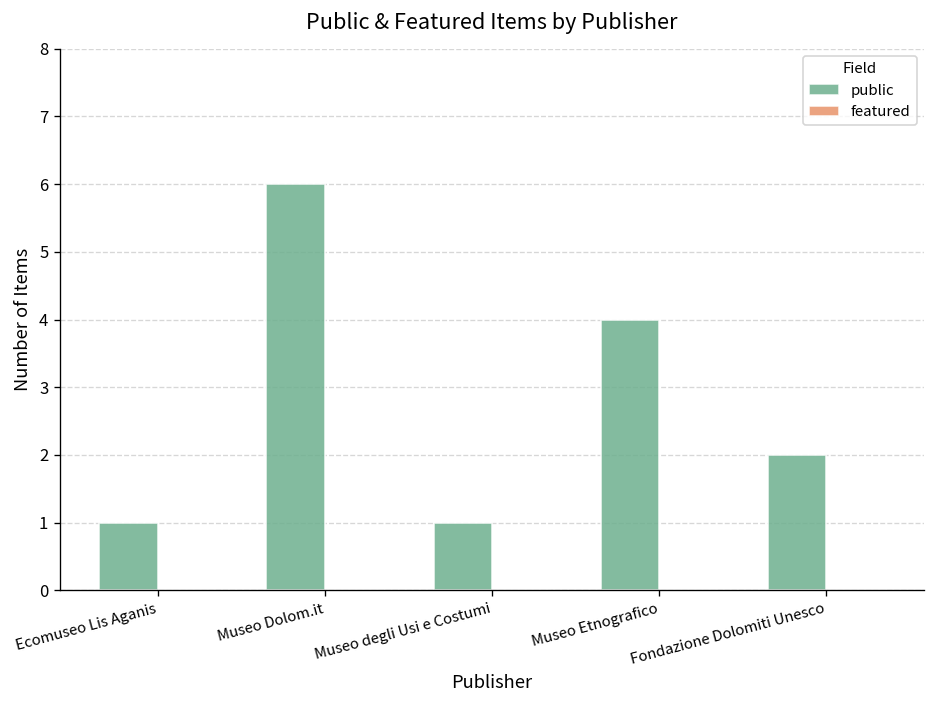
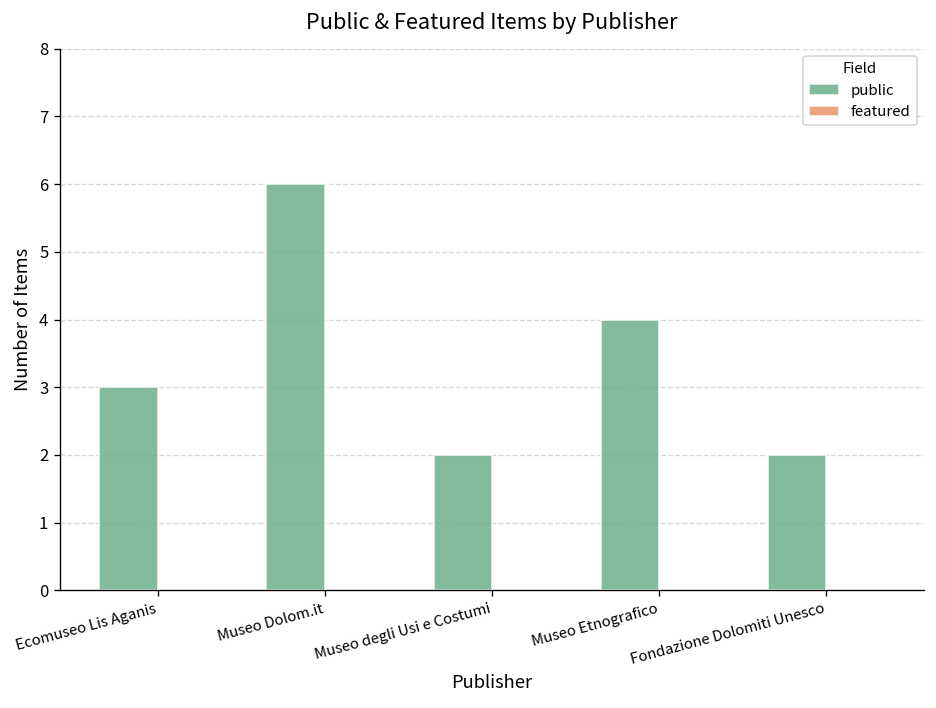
public, Ecomuseo Lis Aganis: 1 -> 3
public, Museo degli Usi e Costumi: 1 -> 2
